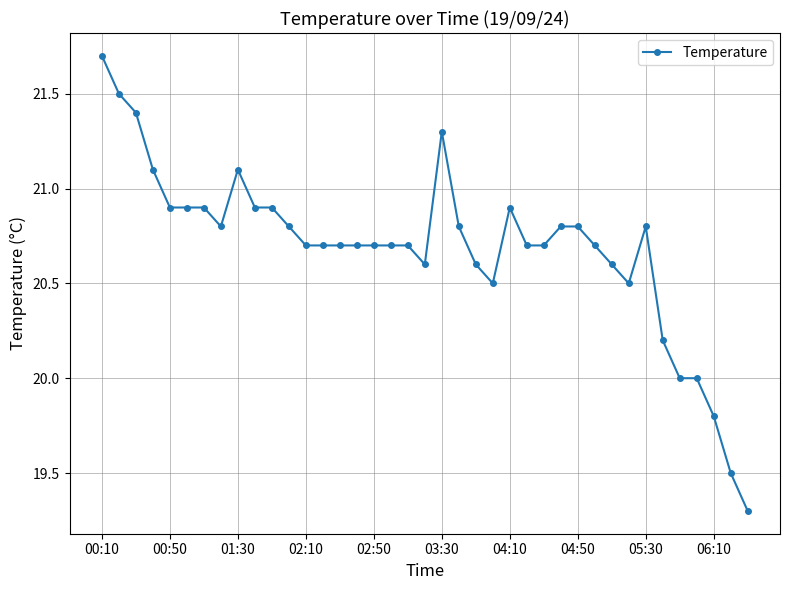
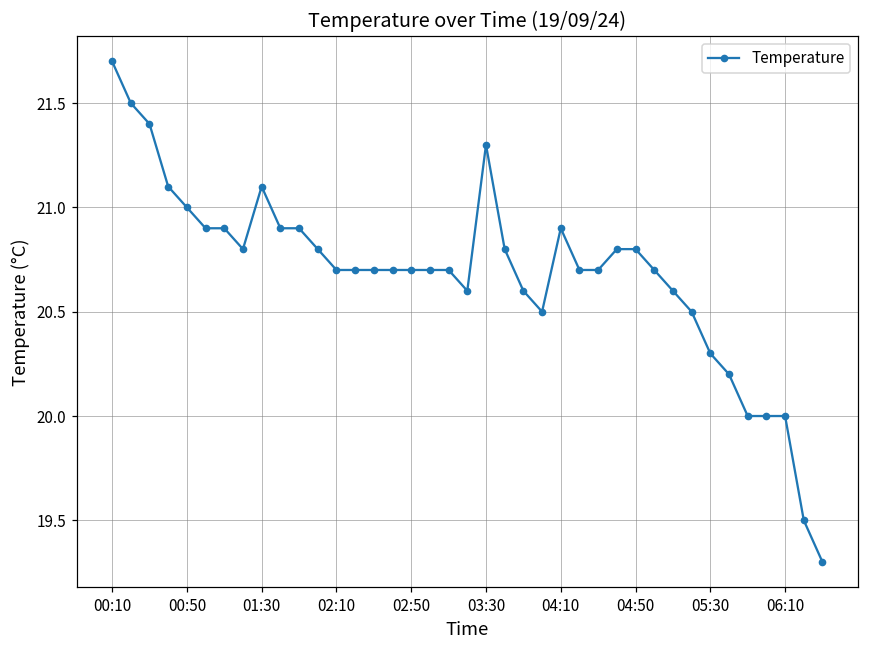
00:50: 20.9 -> 21.0
05:30: 20.8 -> 20.3
06:10: 19.8 -> 20.0
